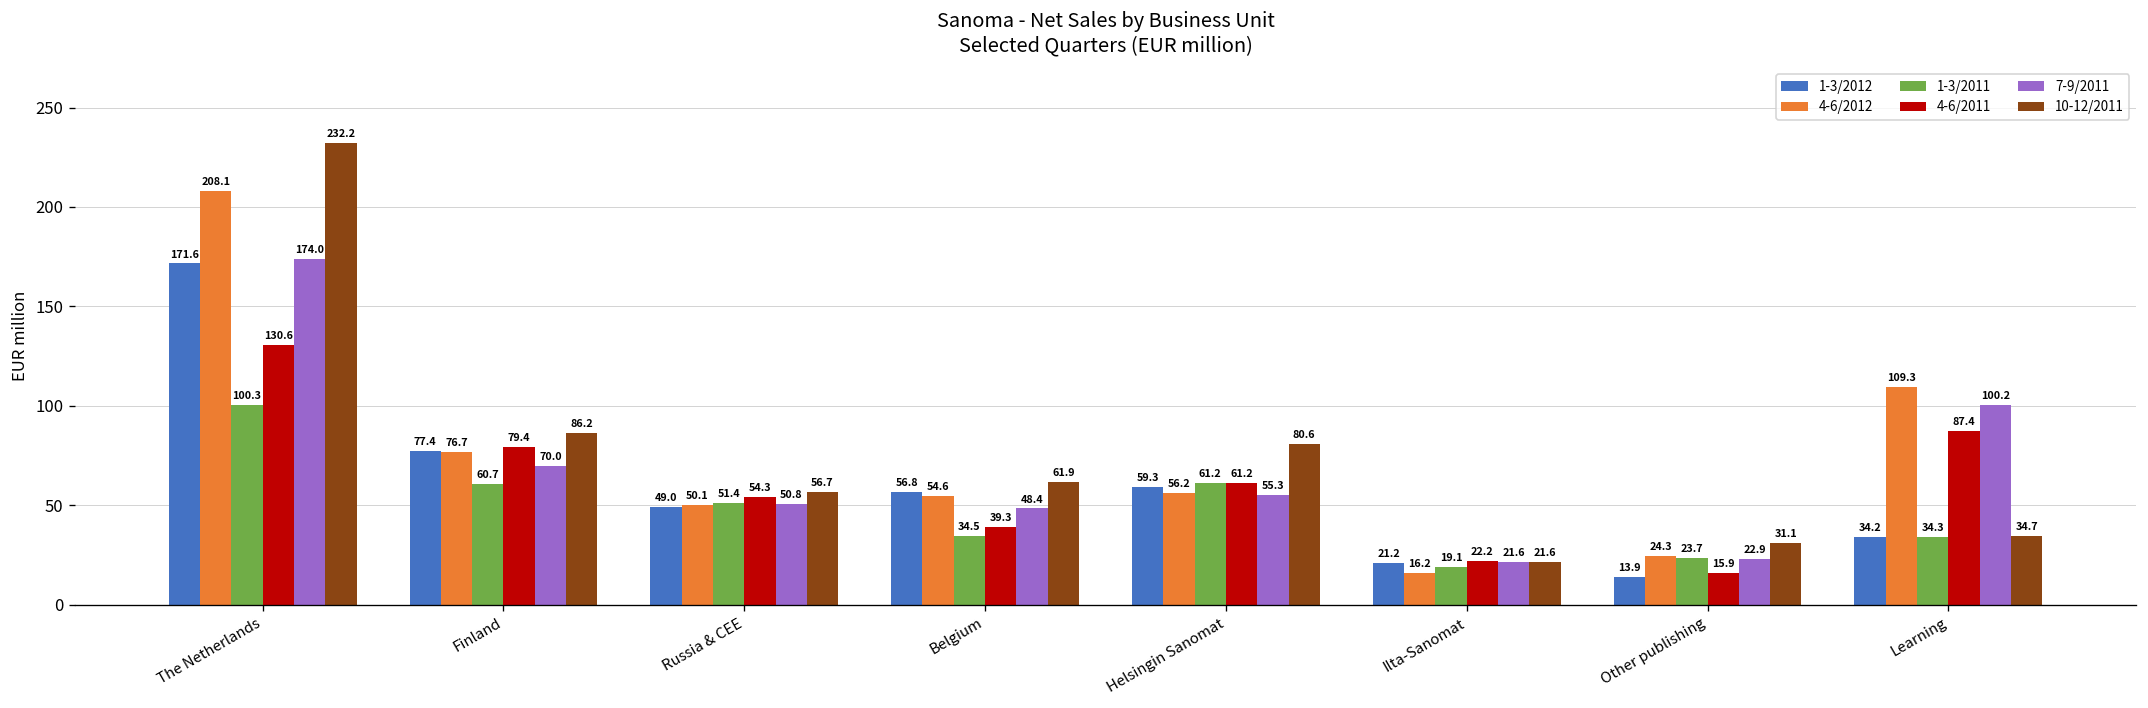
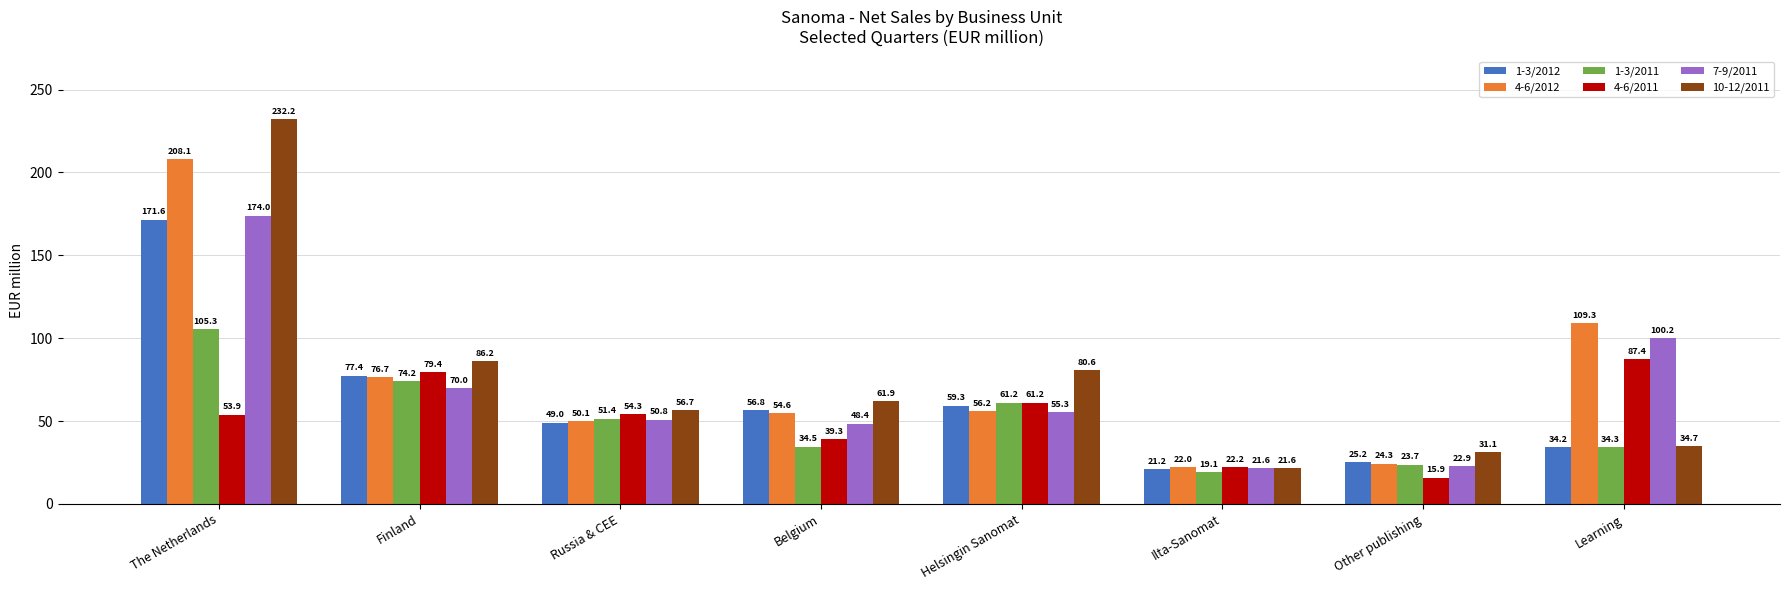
1-3/2011, The Netherlands: 100.3 -> 105.3
4-6/2011, The Netherlands: 130.6 -> 53.9
1-3/2011, Finland: 60.7 -> 74.2
4-6/2012, Ilta-Sanomat: 16.2 -> 22.0
1-3/2012, Other publishing: 13.9 -> 25.2
